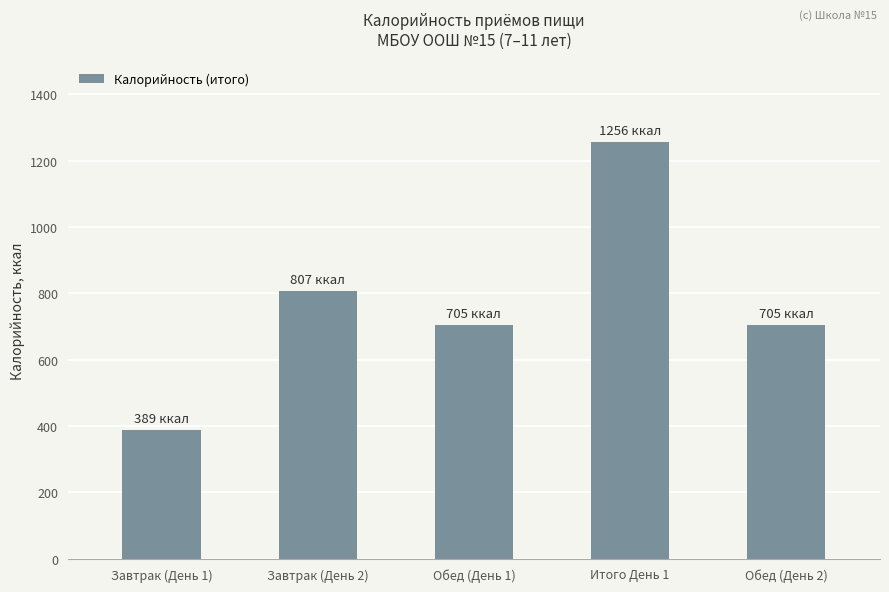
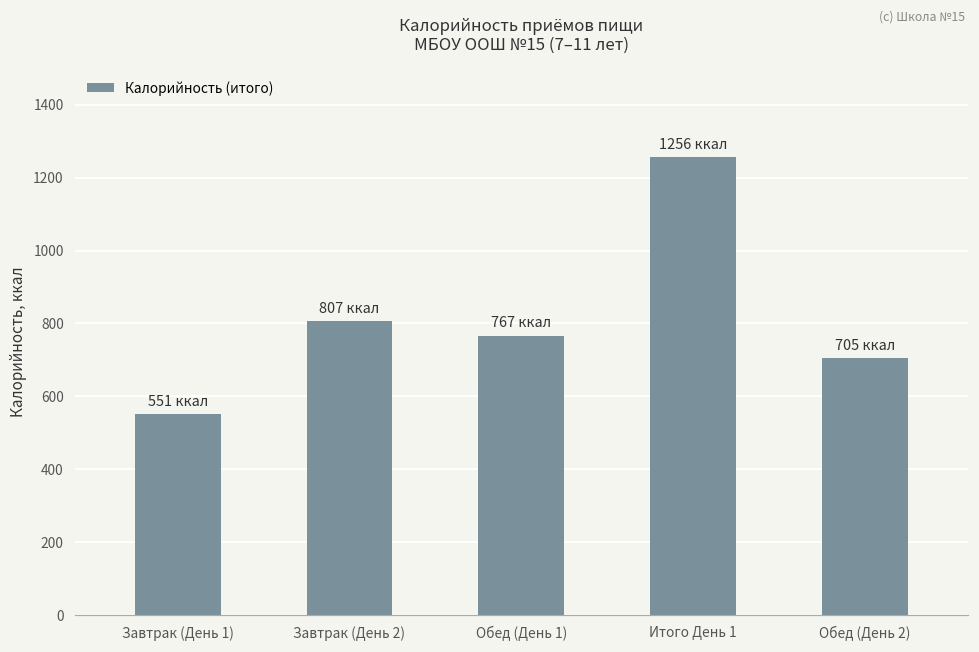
Завтрак (День 1): 389 -> 551
Обед (День 1): 705 -> 767
